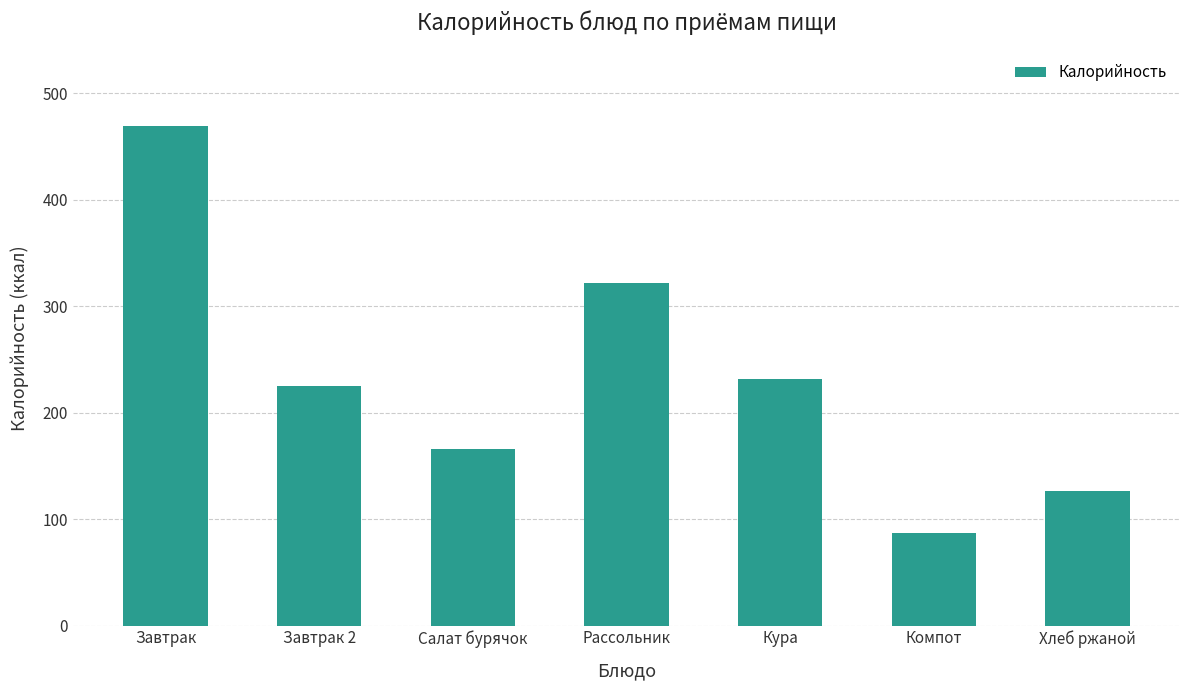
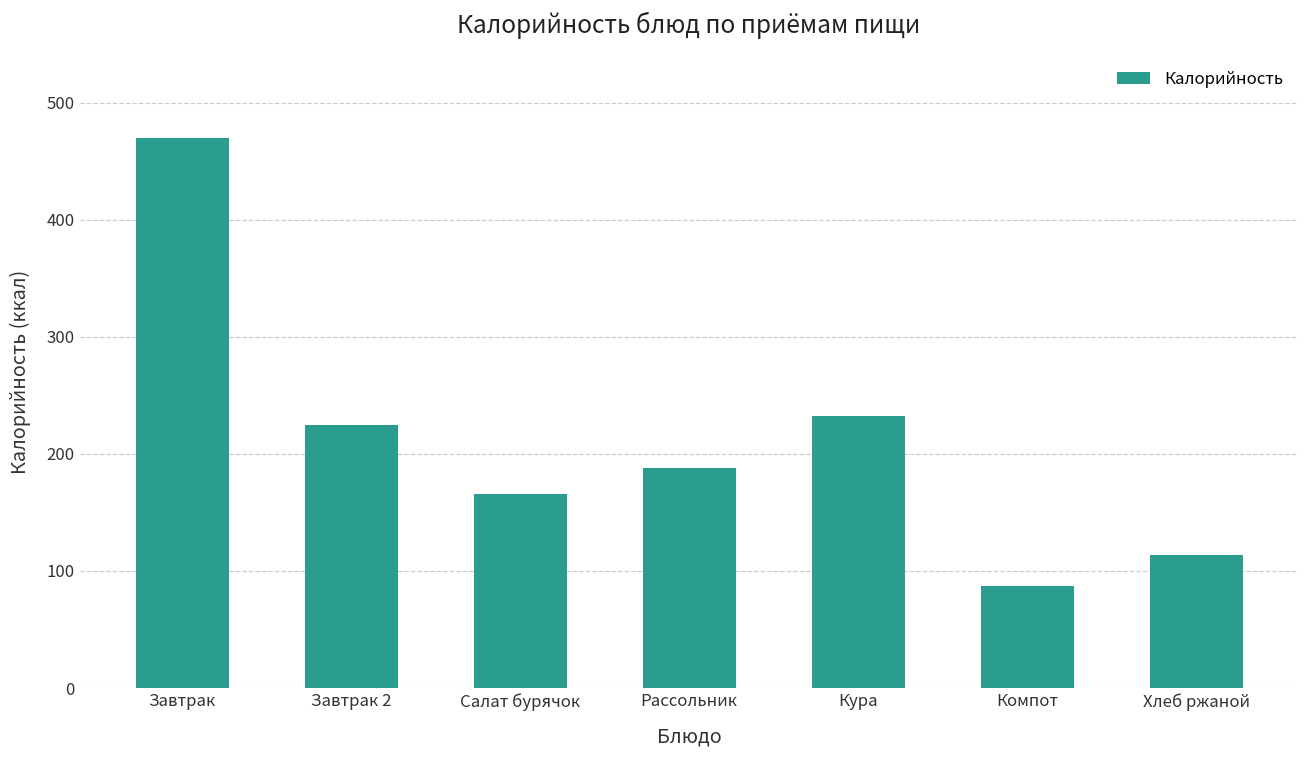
Рассольник: 321 -> 188
Хлеб ржаной: 127 -> 114
